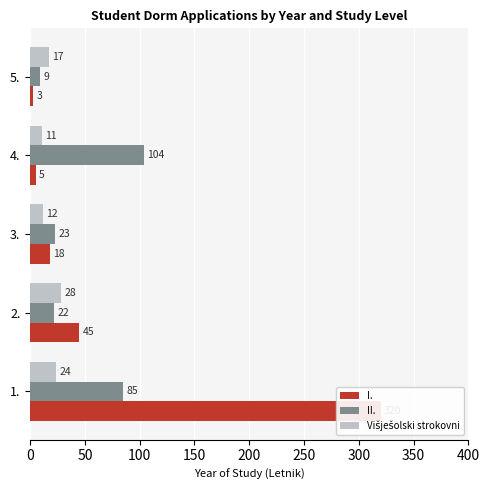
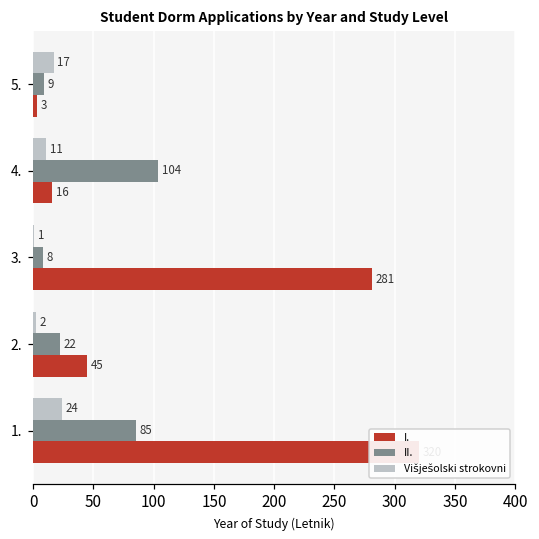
I., 4.: 5 -> 16
Višješolski strokovni, 3.: 12 -> 1
II., 3.: 23 -> 8
I., 3.: 18 -> 281
Višješolski strokovni, 2.: 28 -> 2
